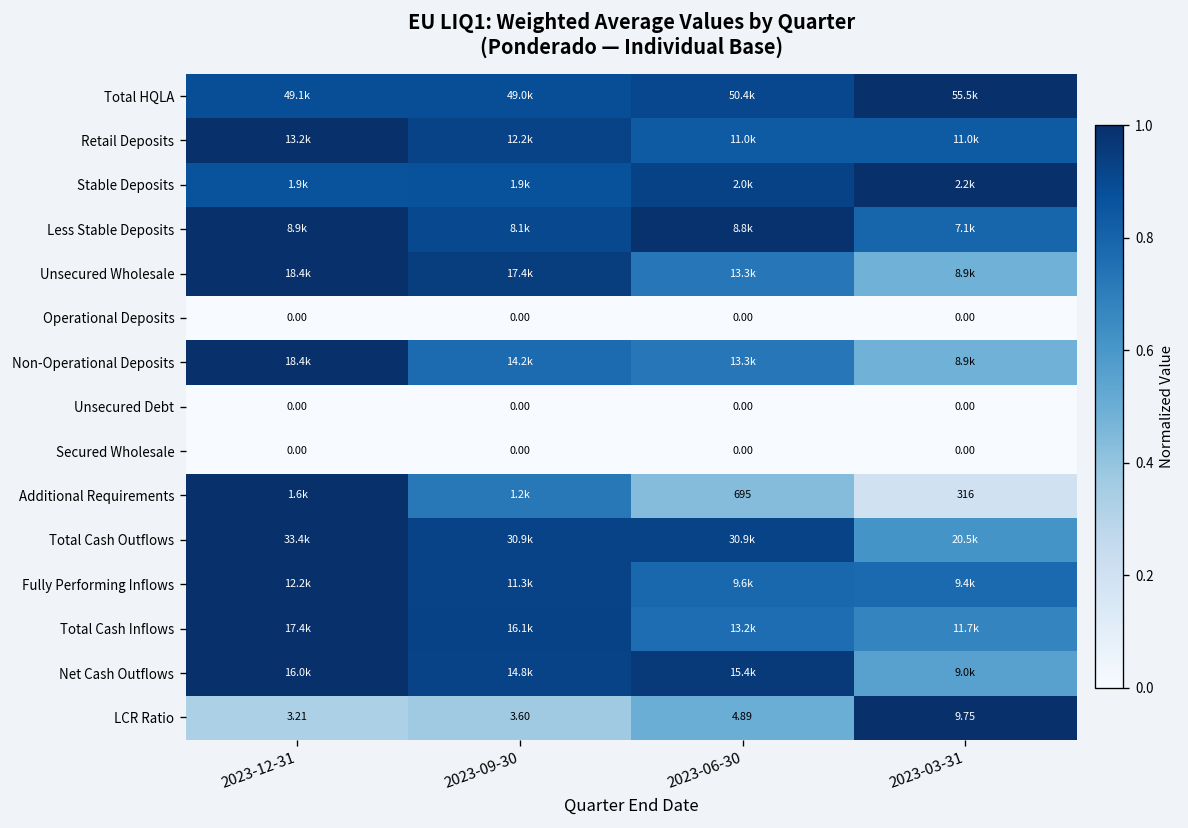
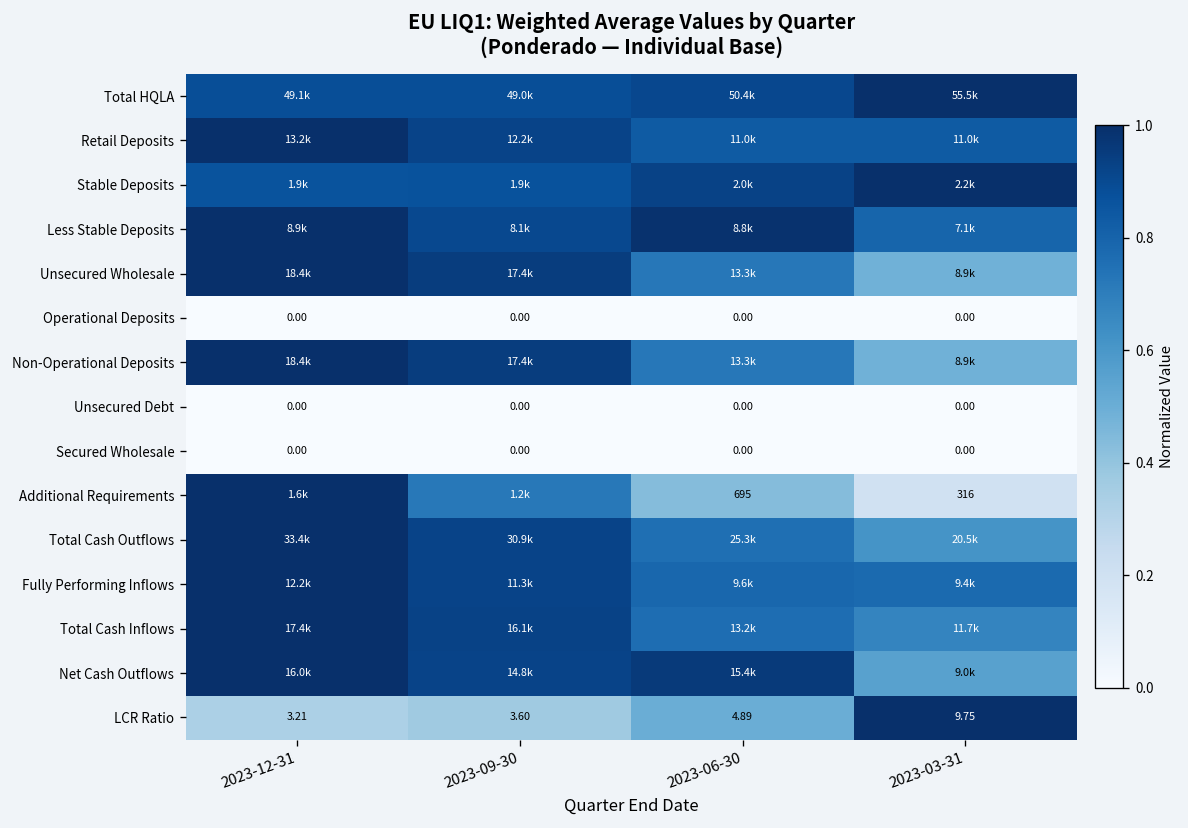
Non-Operational Deposits, 2023-09-30: 14.2k -> 17.4k
Total Cash Outflows, 2023-06-30: 30.9k -> 25.3k
